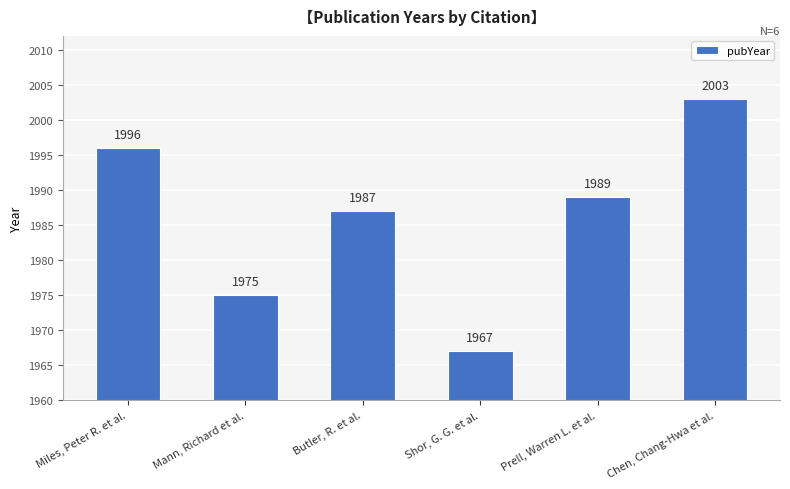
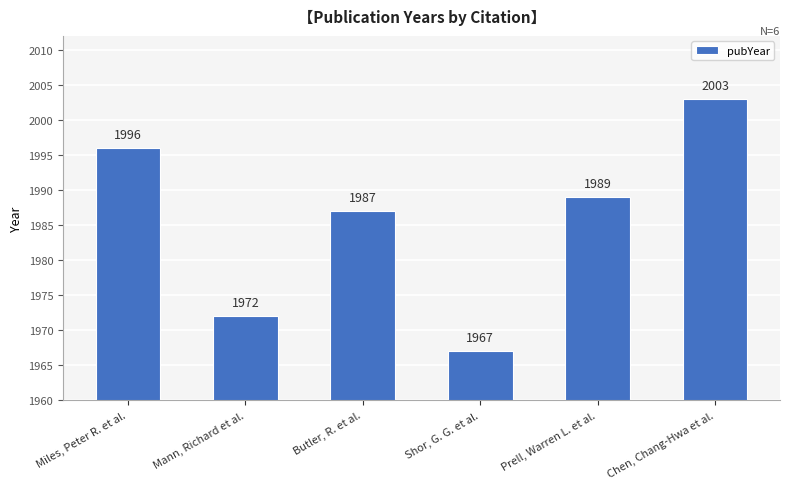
Mann, Richard et al.: 1975 -> 1972
